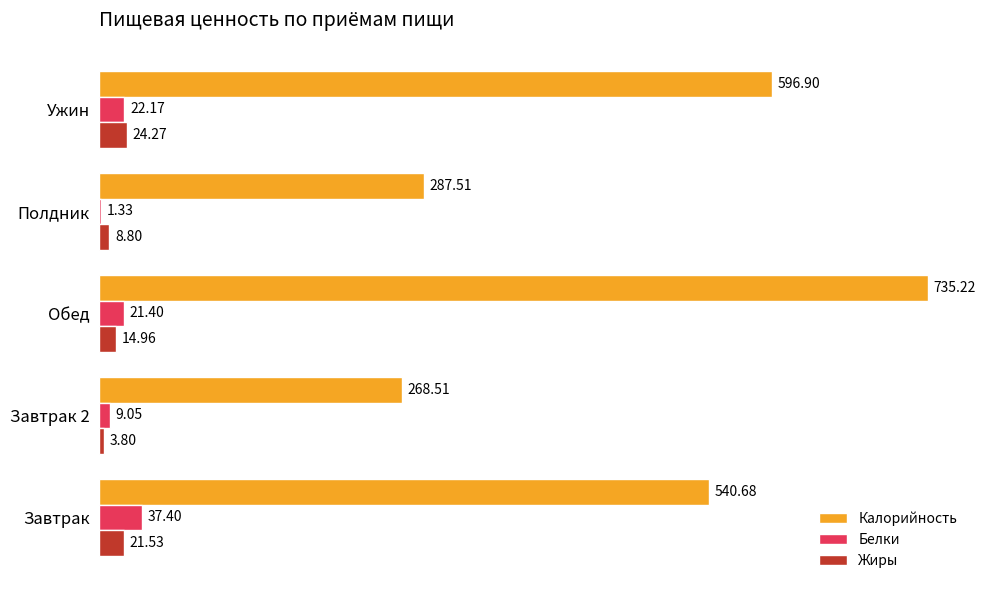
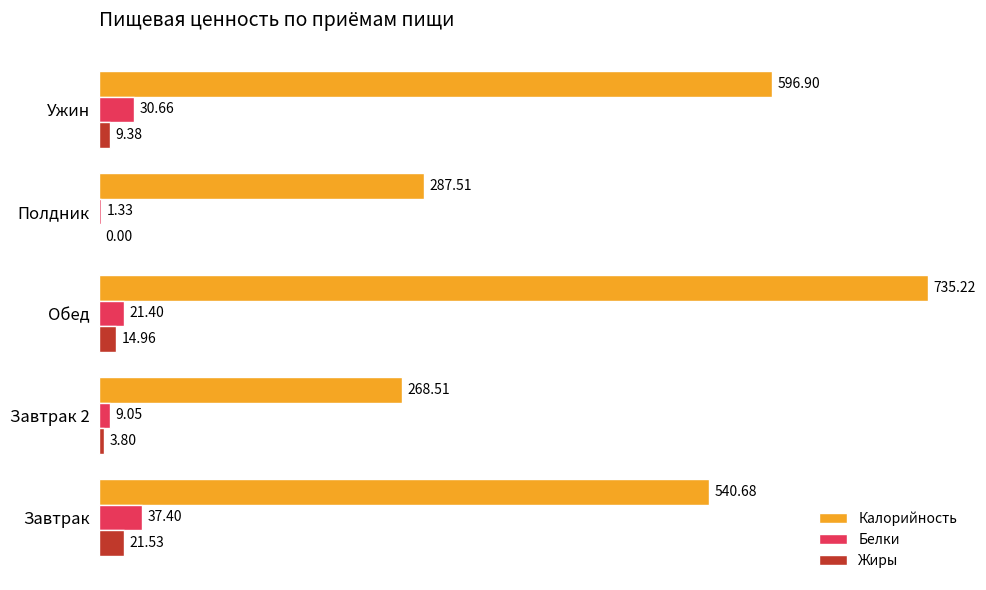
Белки, Ужин: 22.17 -> 30.66
Жиры, Ужин: 24.27 -> 9.38
Жиры, Полдник: 8.80 -> 0.00
